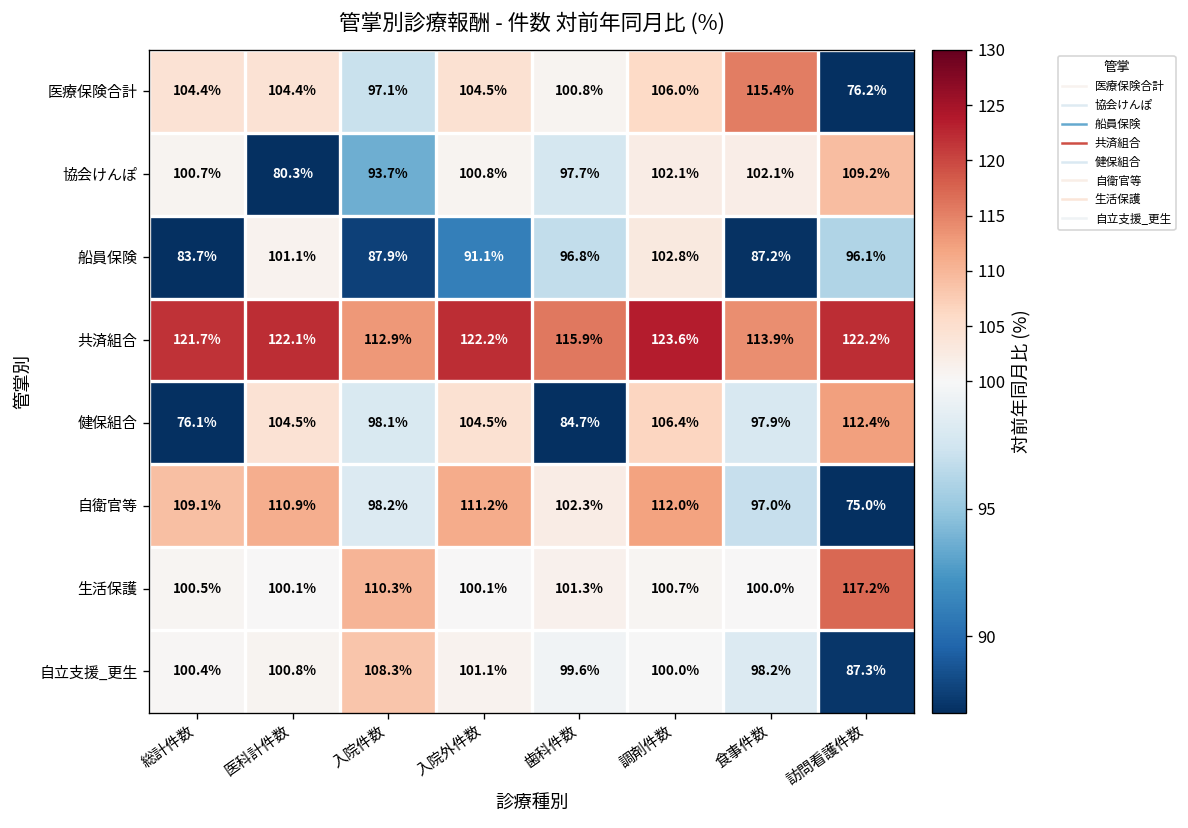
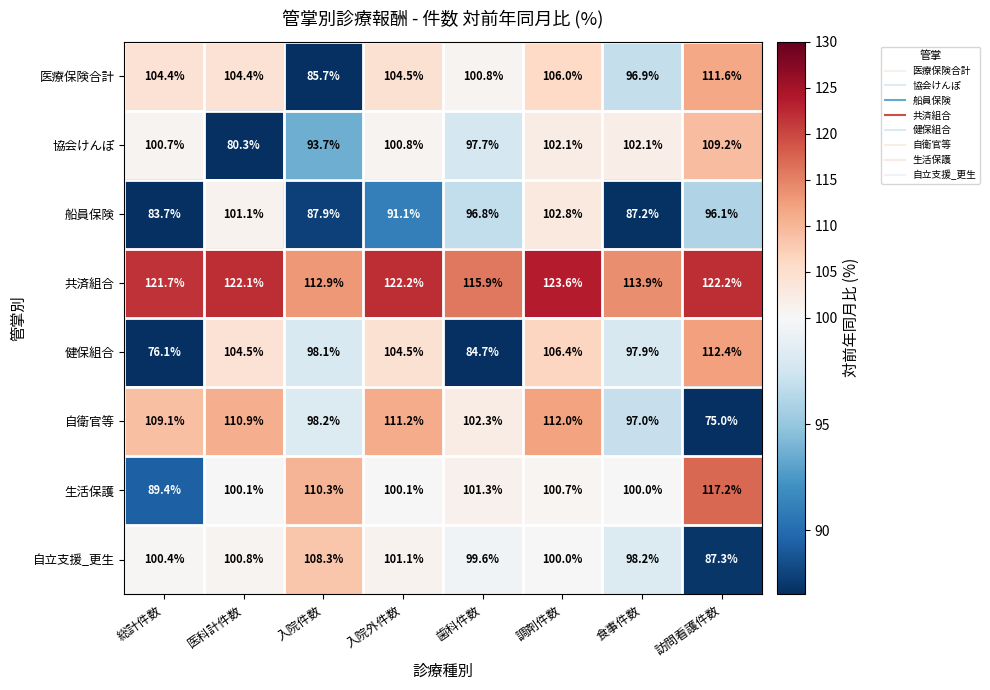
医療保険合計, 入院件数: 97.1% -> 85.7%
医療保険合計, 食事件数: 115.4% -> 96.9%
医療保険合計, 訪問看護件数: 76.2% -> 111.6%
生活保護, 総計件数: 100.5% -> 89.4%
